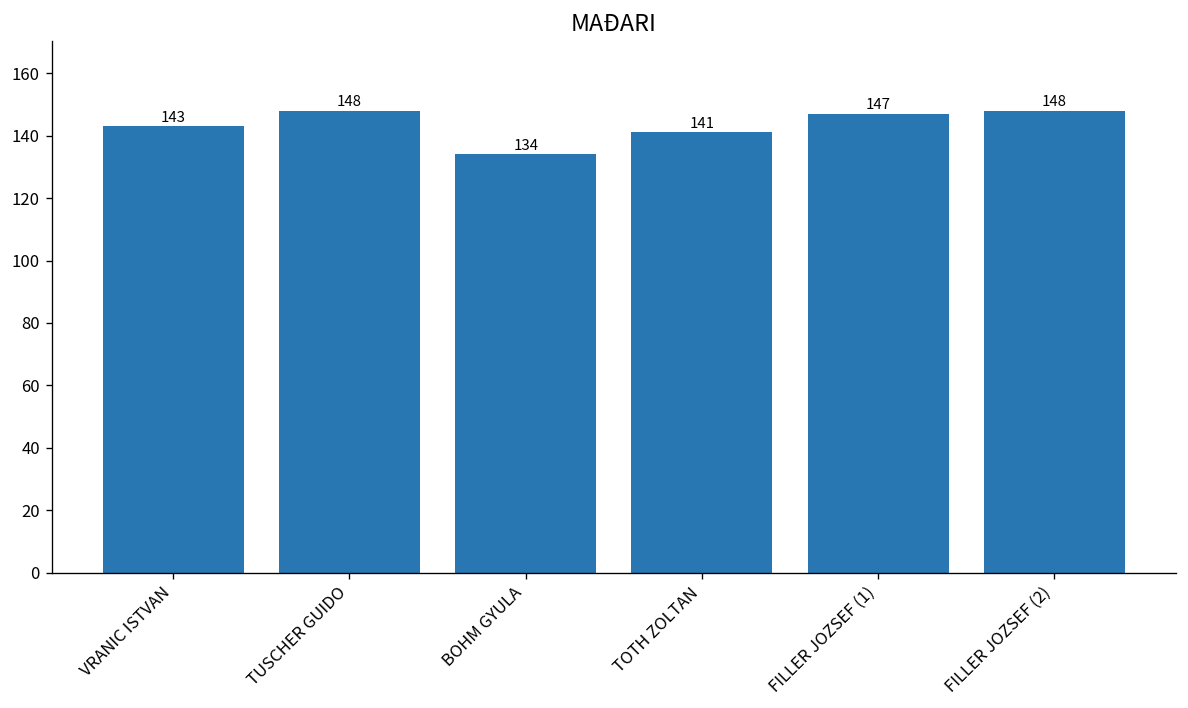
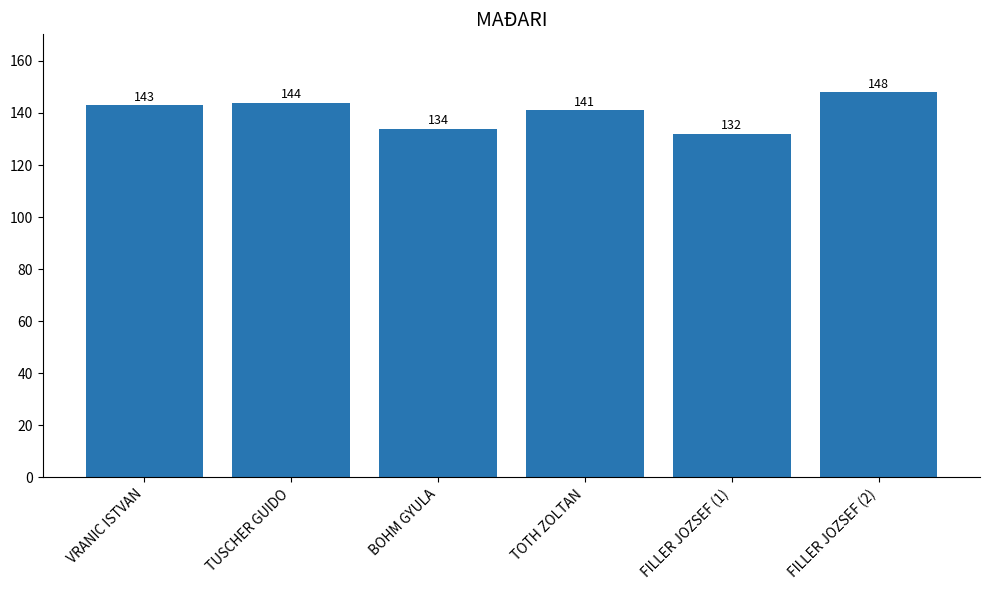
TUSCHER GUIDO: 148 -> 144
FILLER JOZSEF (1): 147 -> 132
